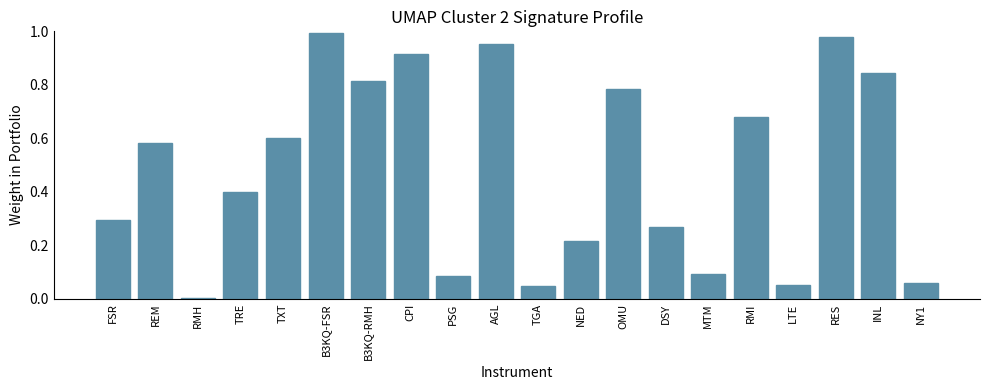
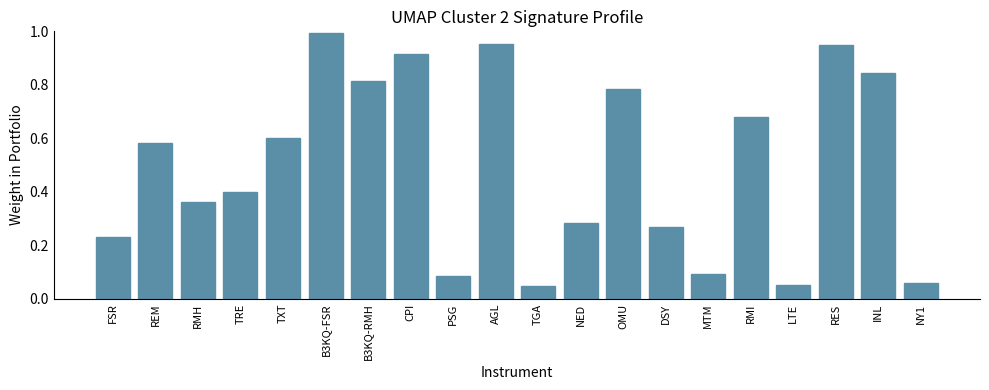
FSR: 0.29 -> 0.23
RMH: 0.00 -> 0.36
NED: 0.22 -> 0.28
RES: 0.98 -> 0.95
